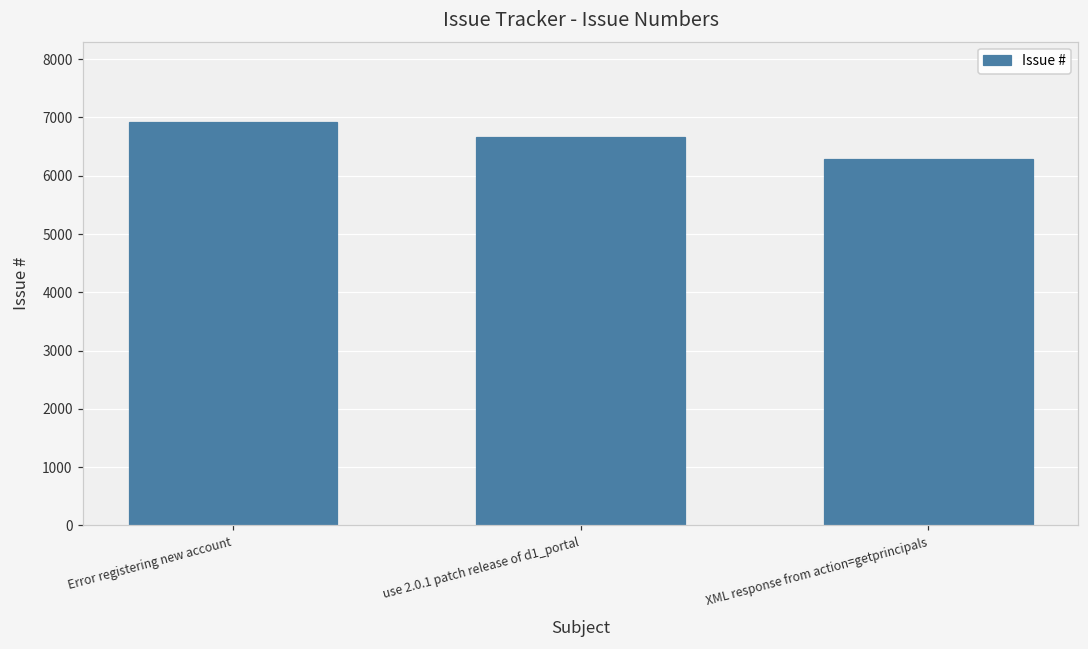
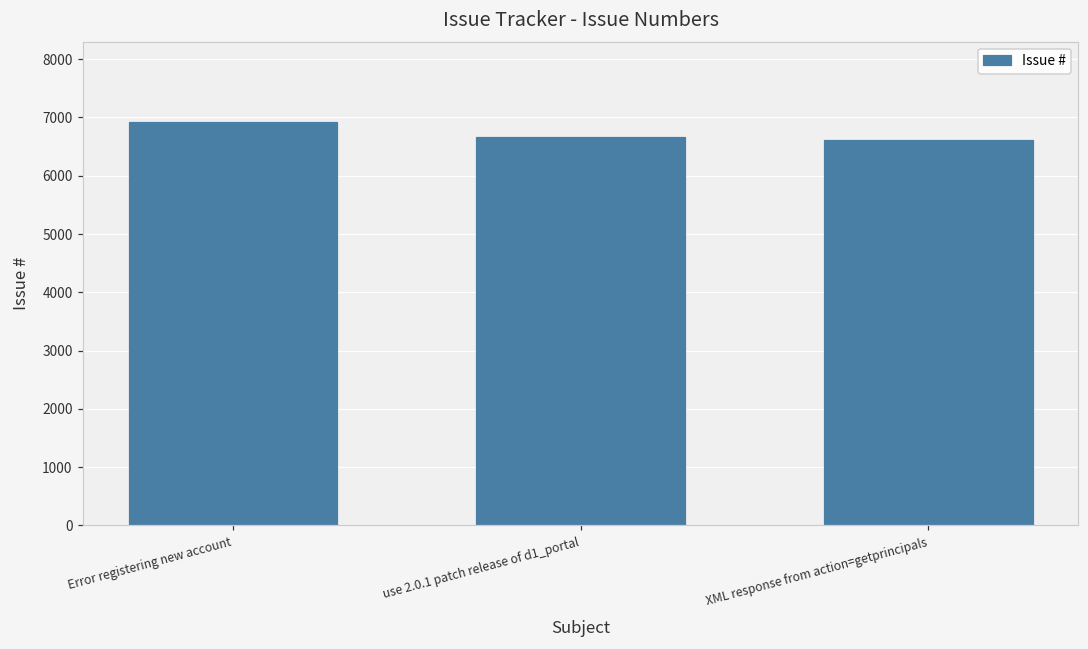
XML response from action=getprincipals: 6300 -> 6600
